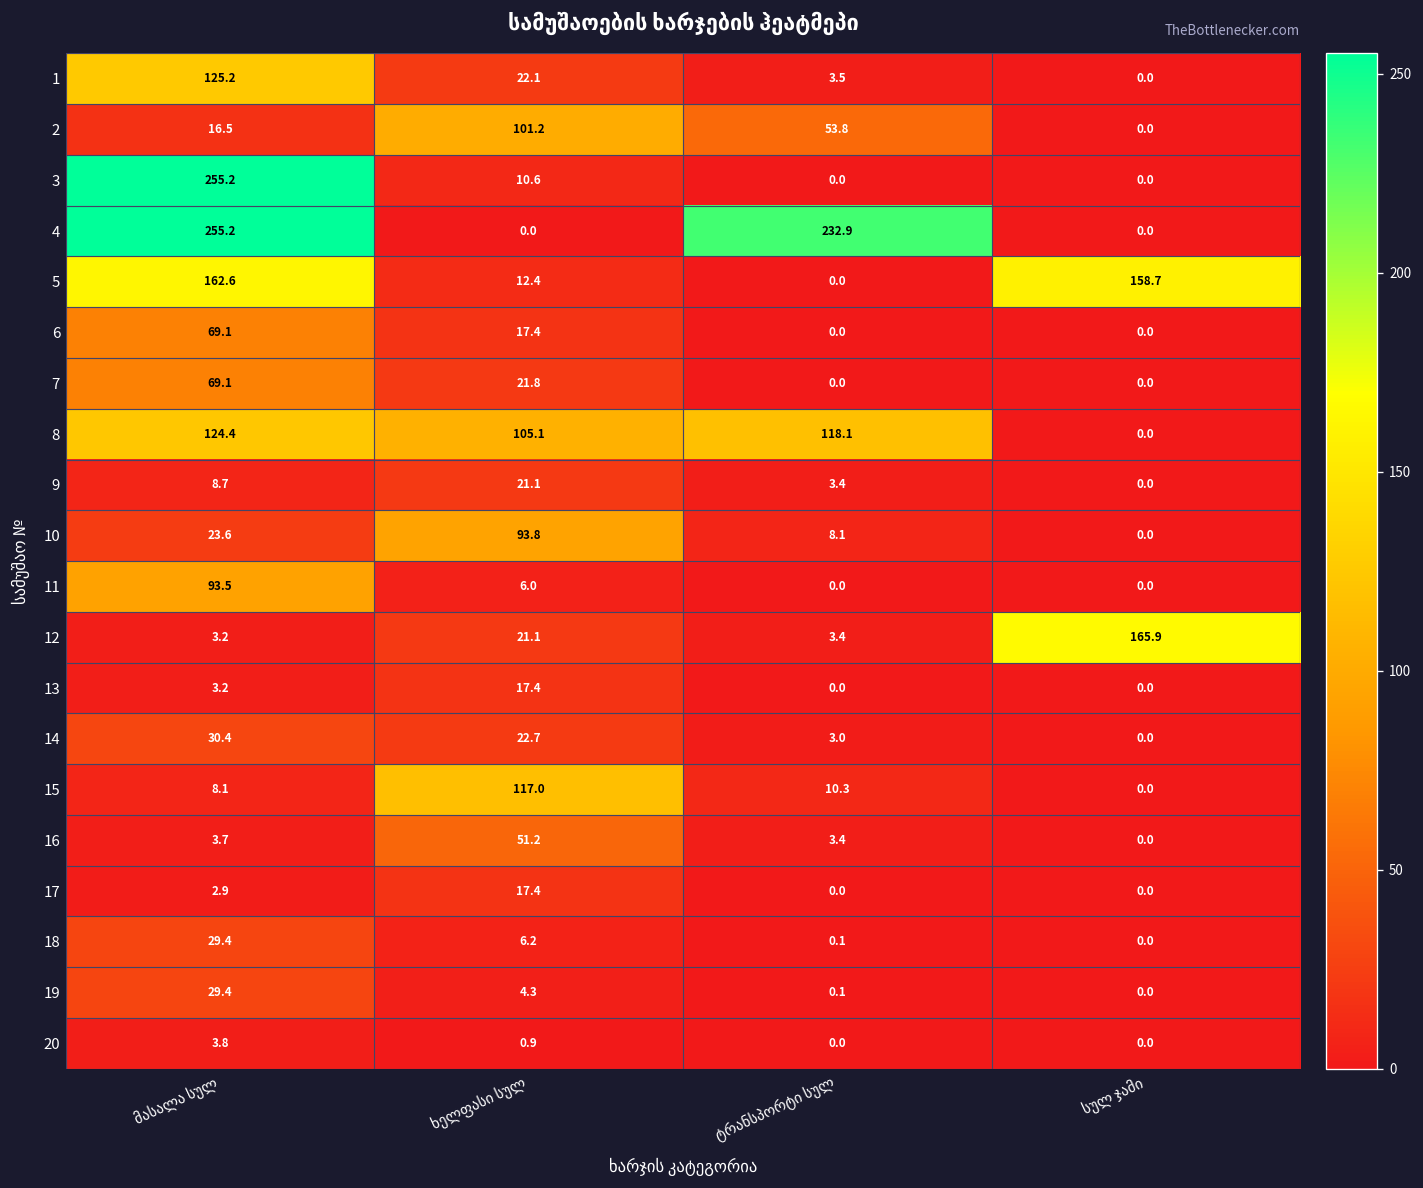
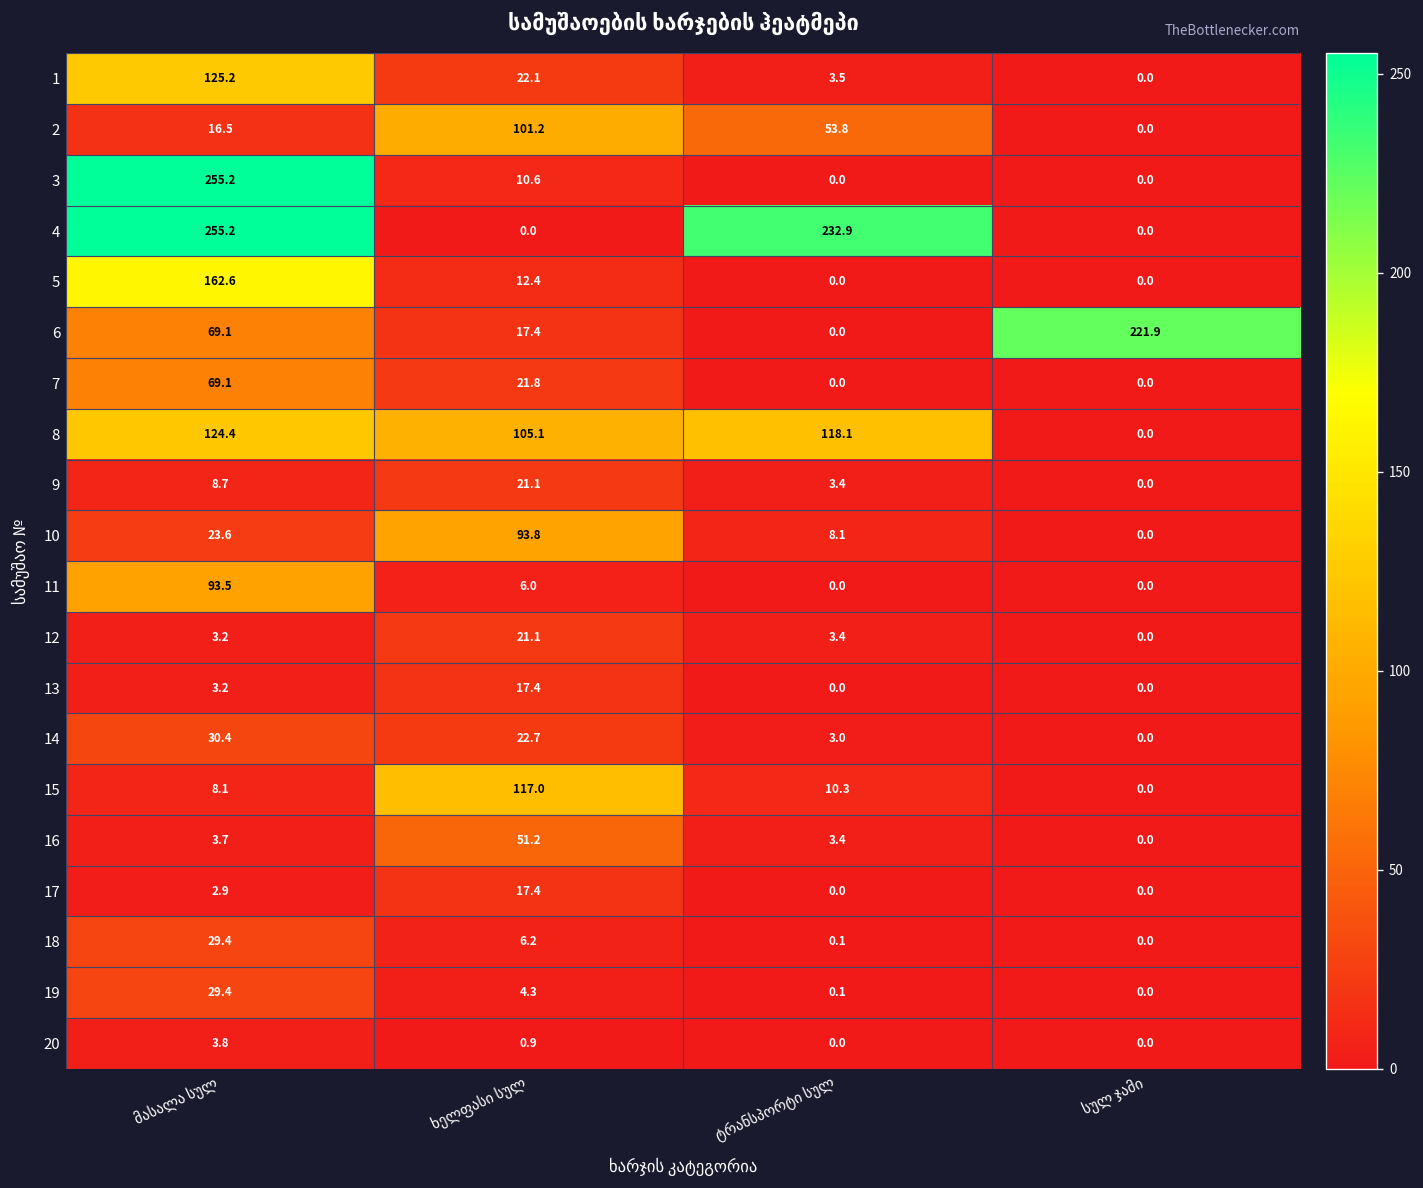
5, სულ ჯამი: 158.7 -> 0.0
6, სულ ჯამი: 0.0 -> 221.9
12, სულ ჯამი: 165.9 -> 0.0
